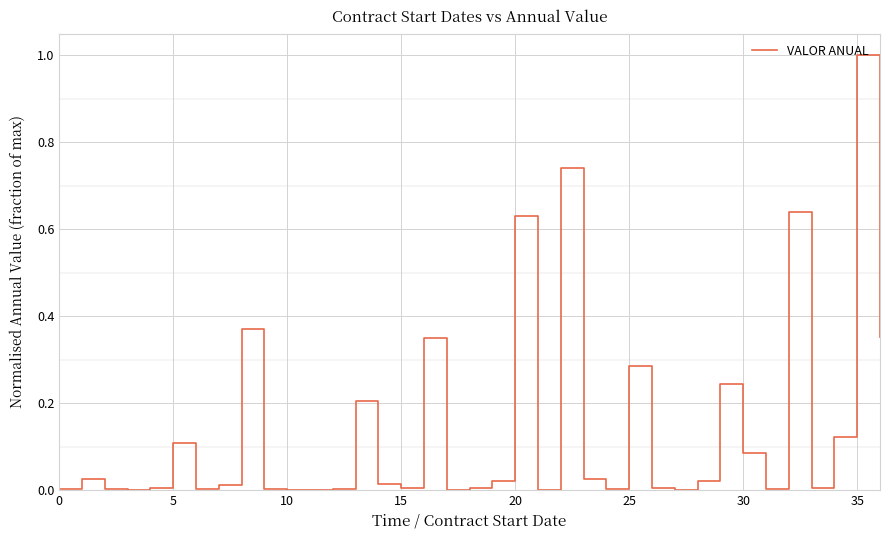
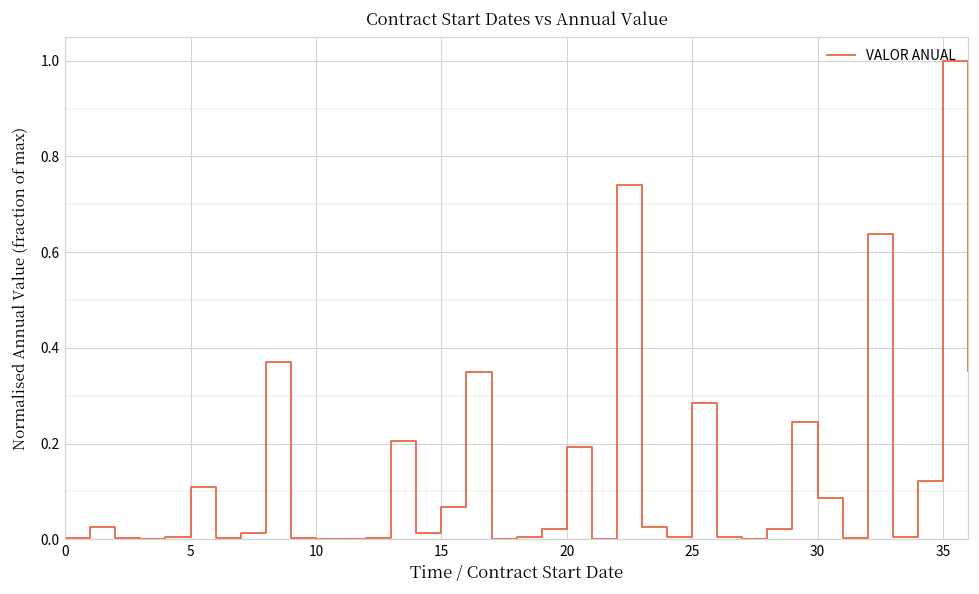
15: 0.01 -> 0.07
20: 0.63 -> 0.19
